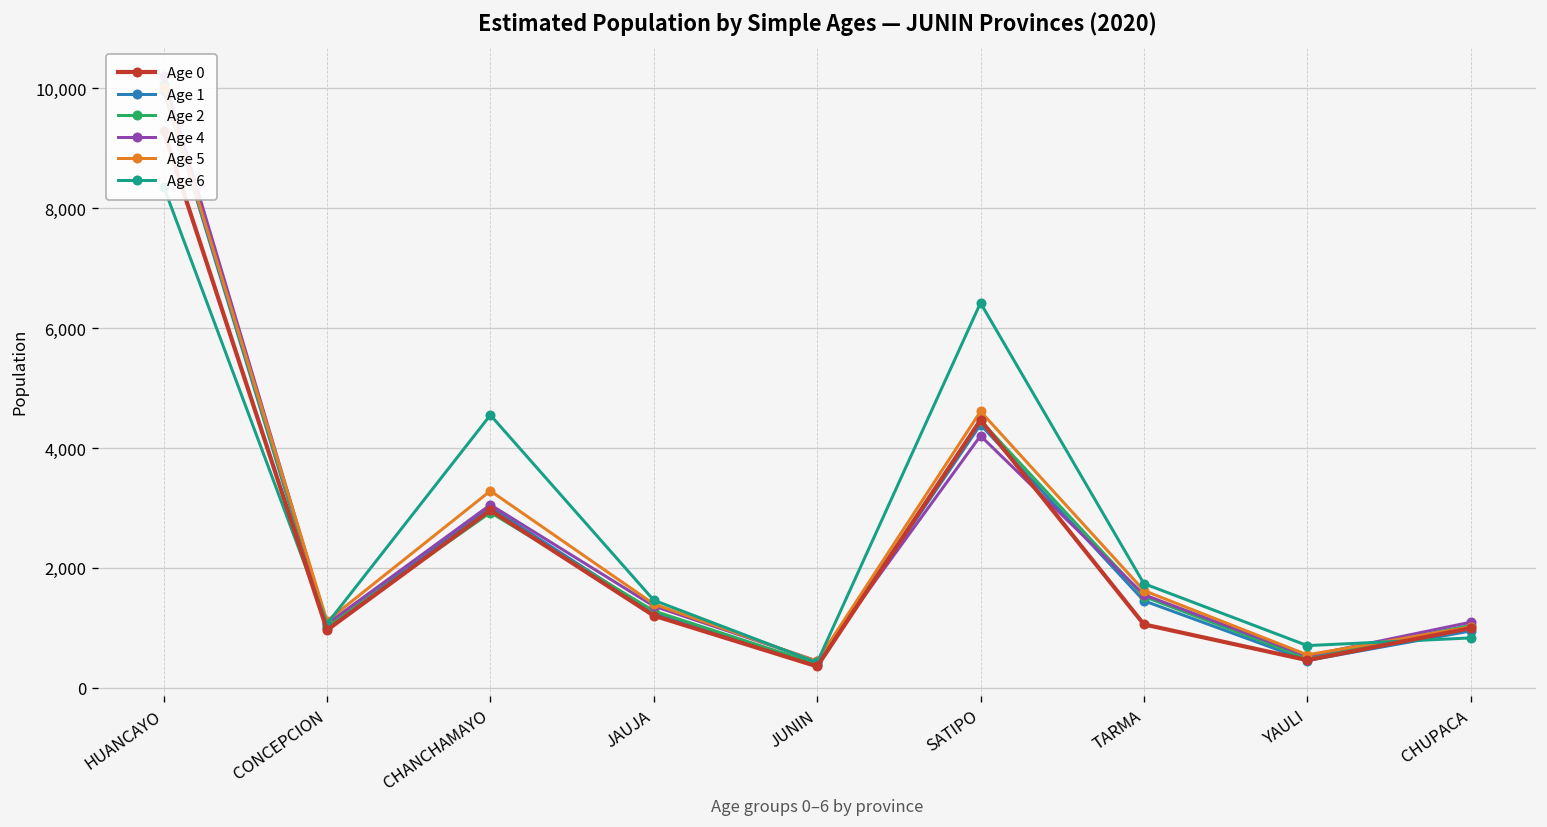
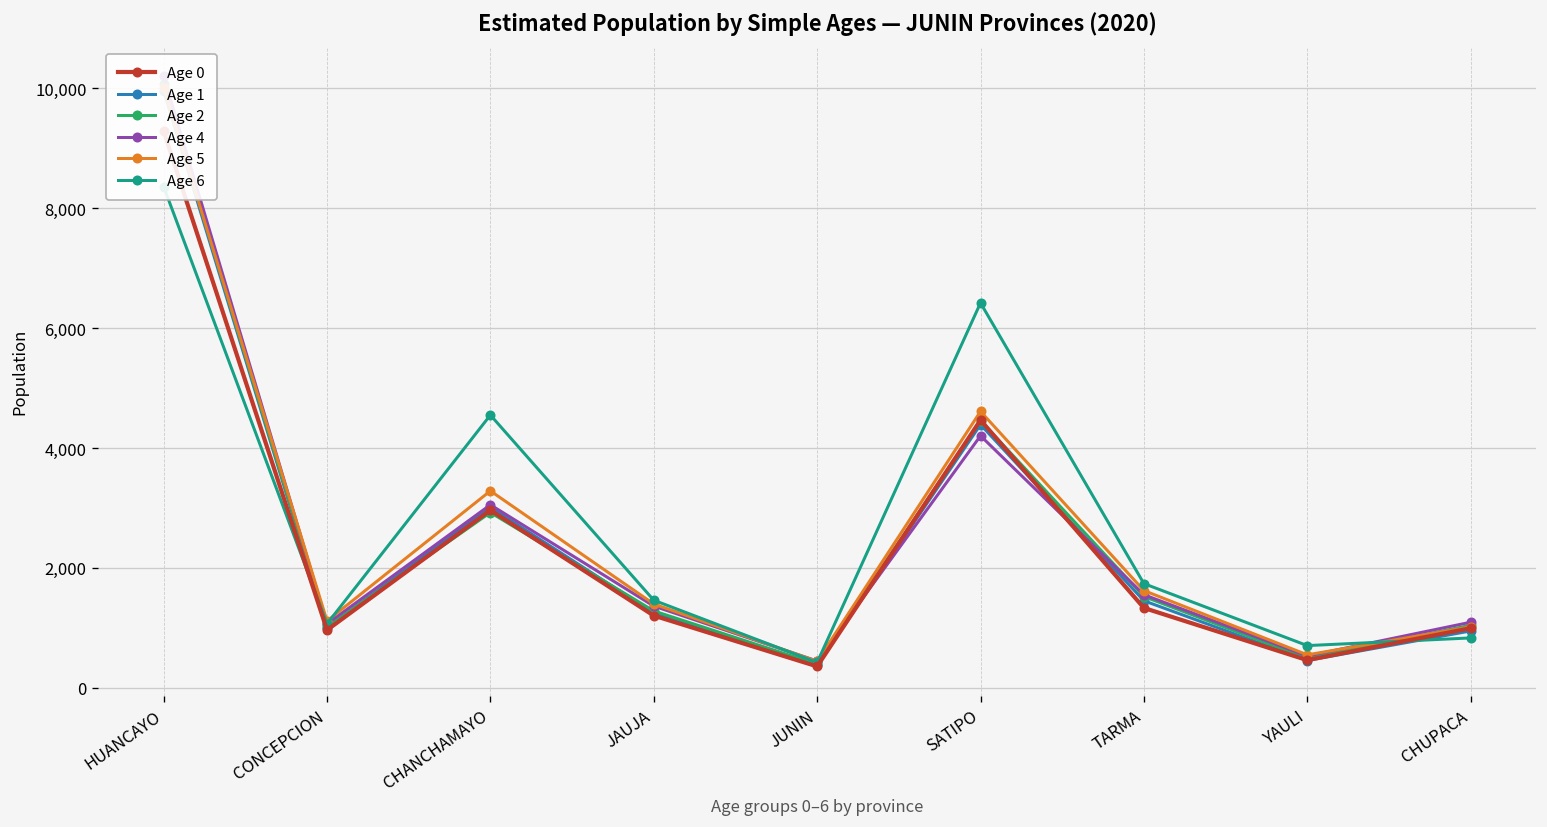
Age 0, TARMA: 1,100 -> 1,300
